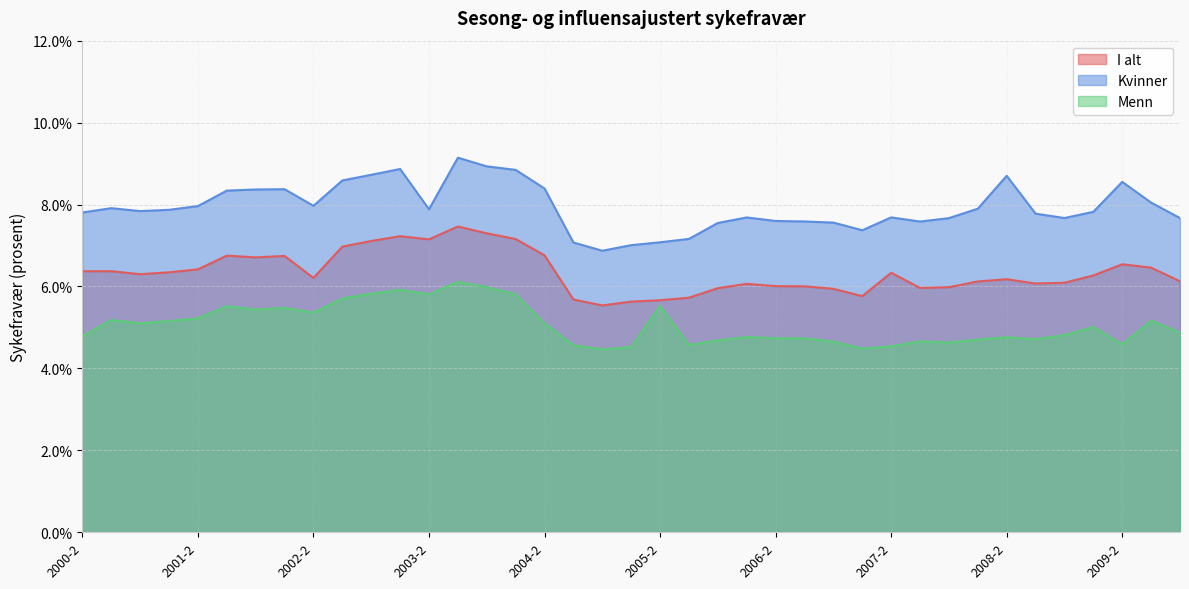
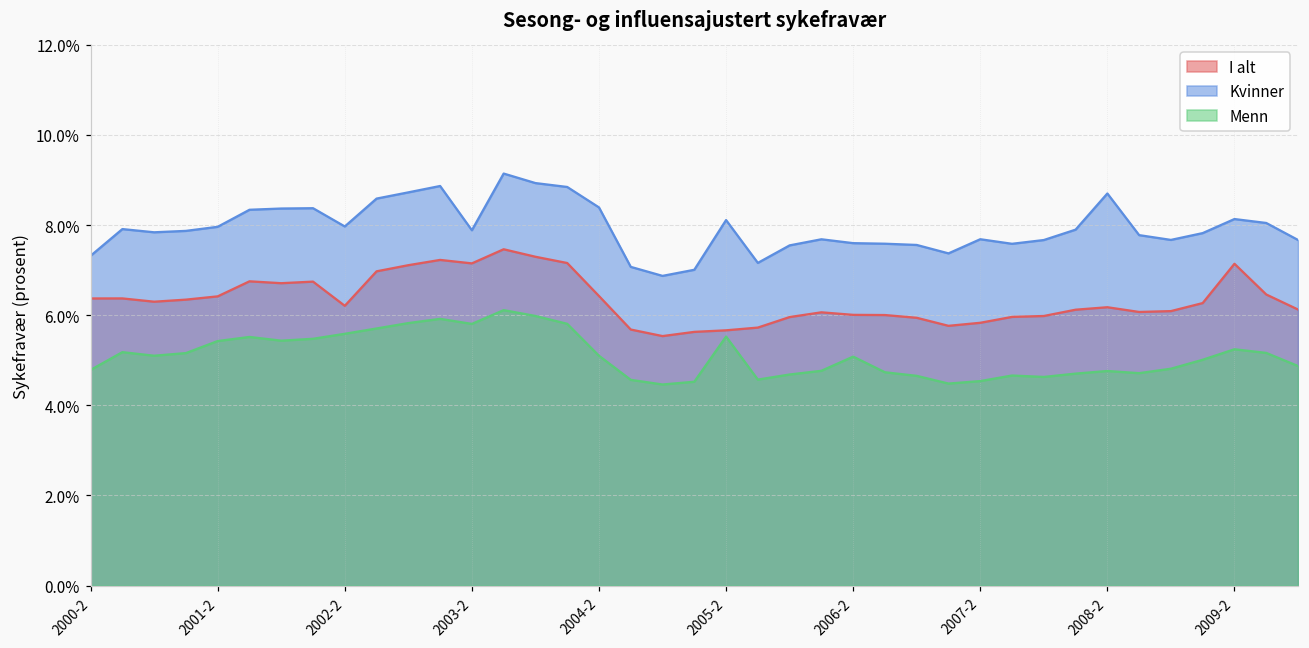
Kvinner, 2000-2: 7.8% -> 7.3%
Menn, 2001-2: 5.2% -> 5.4%
Menn, 2002-2: 5.4% -> 5.6%
I alt, 2004-2: 6.8% -> 6.4%
Kvinner, 2005-2: 7.1% -> 8.1%
Menn, 2006-2: 4.7% -> 5.1%
I alt, 2007-2: 6.3% -> 5.8%
I alt, 2009-2: 6.5% -> 7.1%
Kvinner, 2009-2: 8.6% -> 8.1%
Menn, 2009-2: 4.6% -> 5.2%
